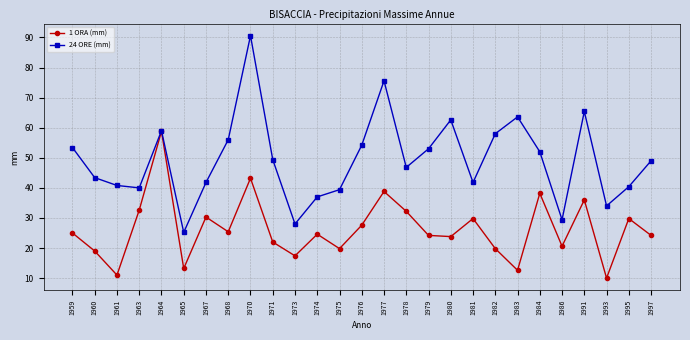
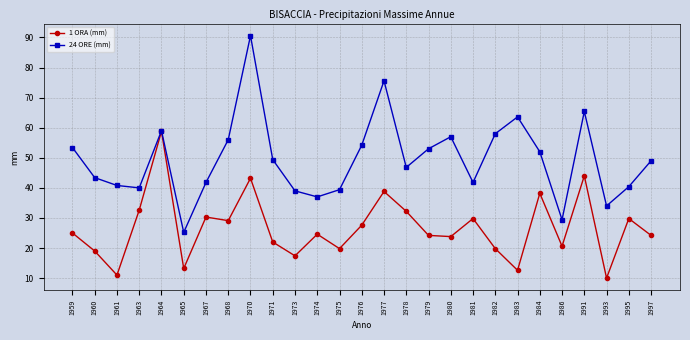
1 ORA (mm), 1968: 25 -> 29
24 ORE (mm), 1973: 28 -> 39
24 ORE (mm), 1980: 63 -> 57
1 ORA (mm), 1991: 36 -> 44
